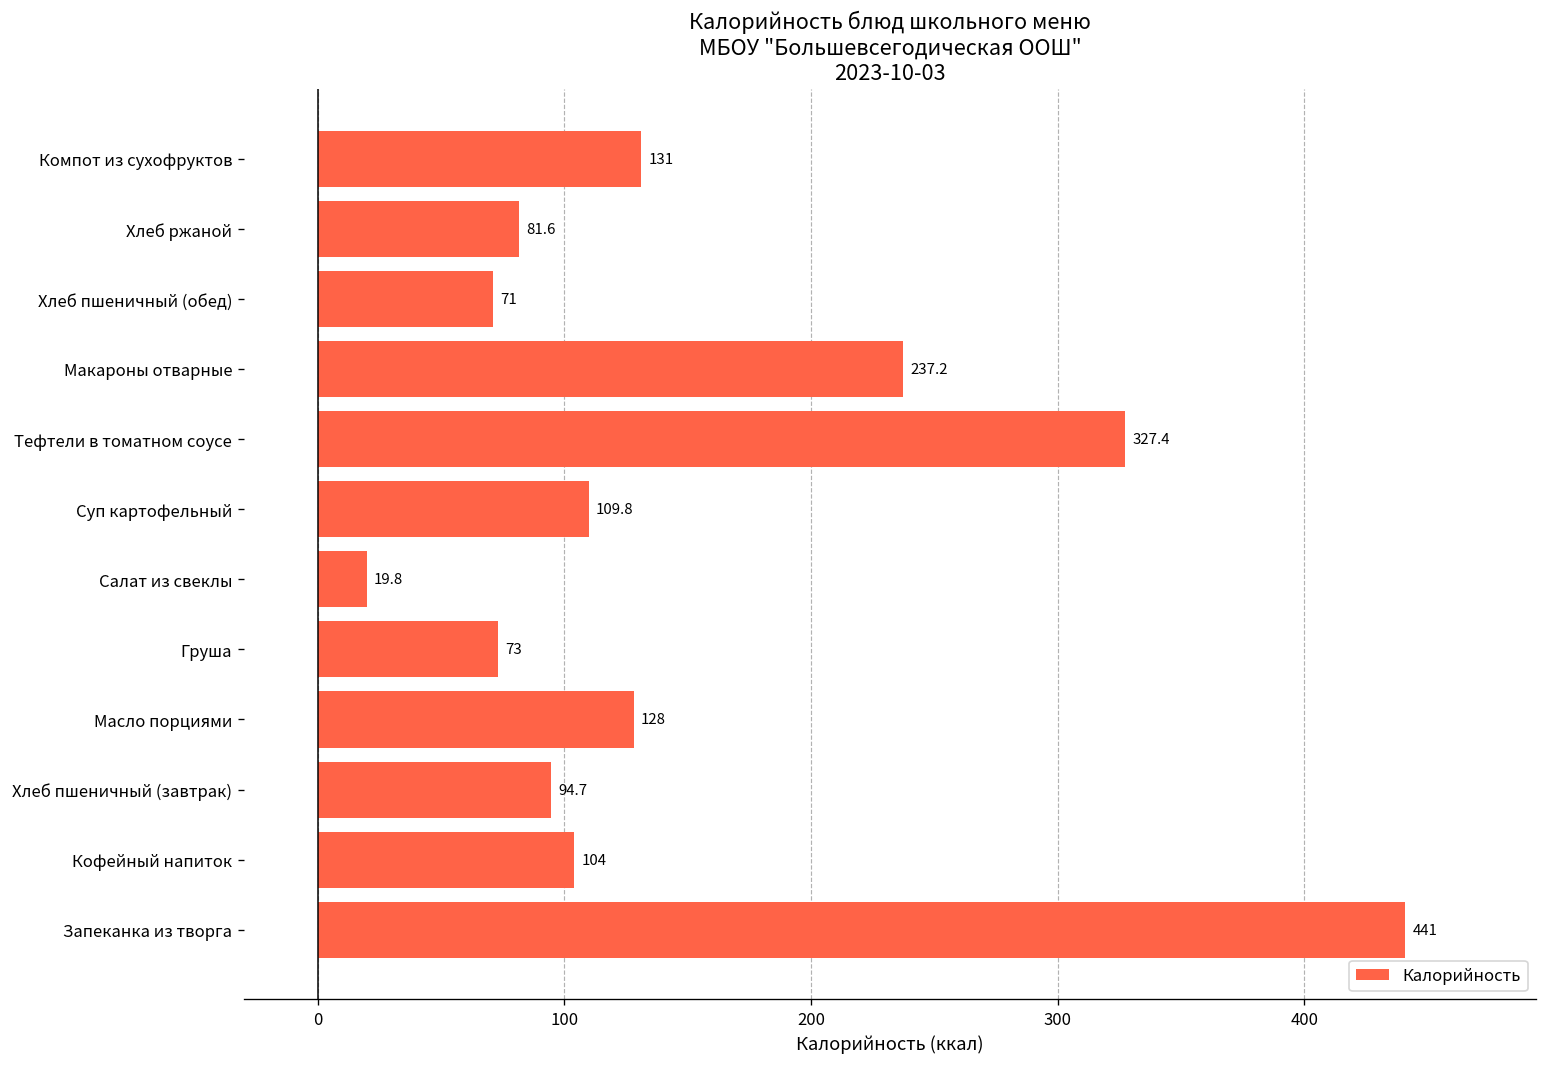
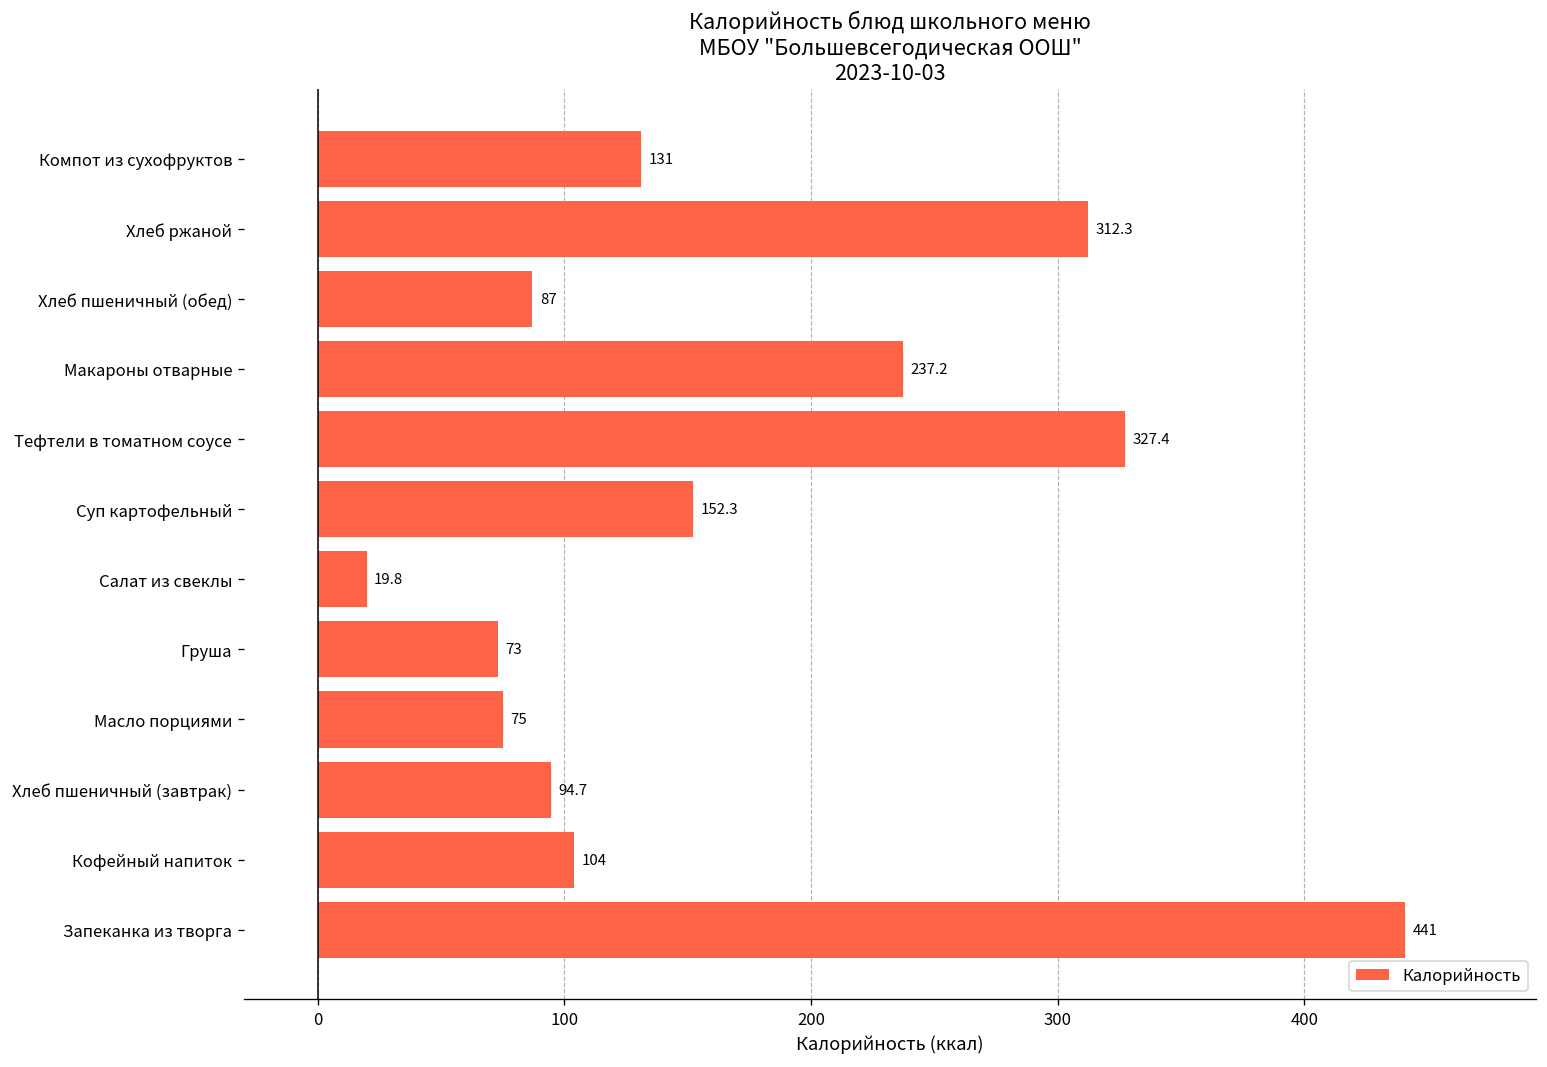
Хлеб ржаной: 81.6 -> 312.3
Хлеб пшеничный (обед): 71 -> 87
Суп картофельный: 109.8 -> 152.3
Масло порциями: 128 -> 75
